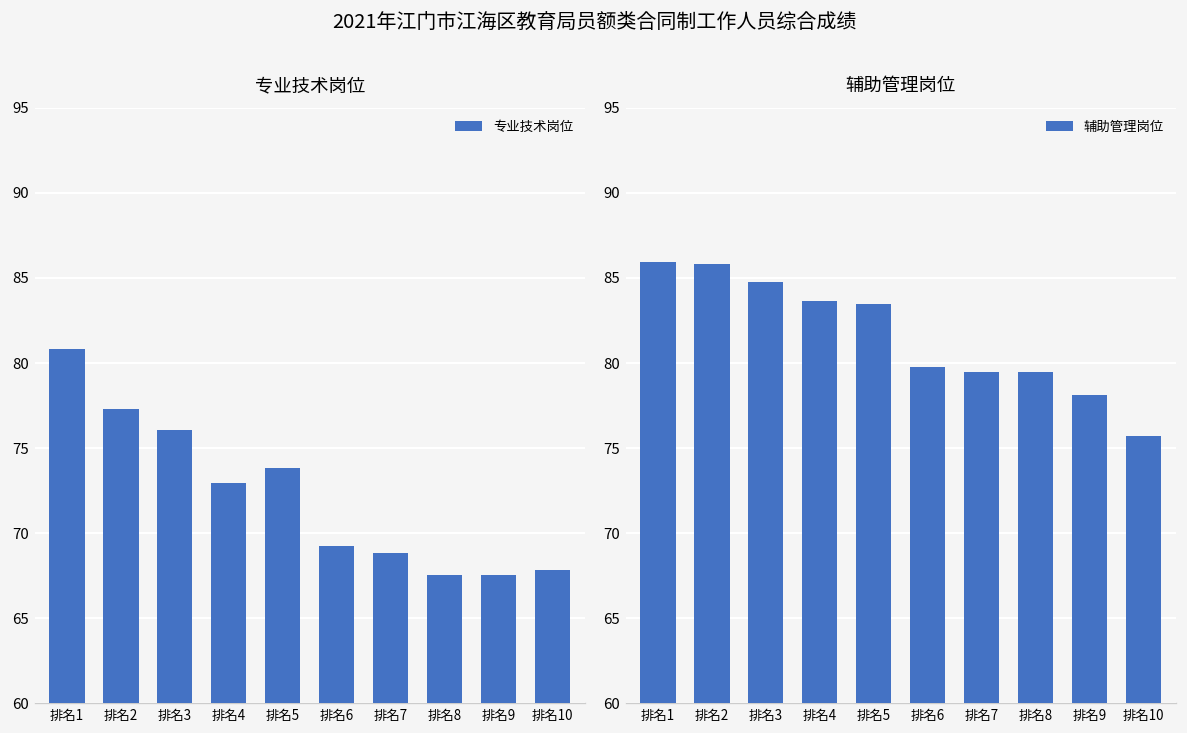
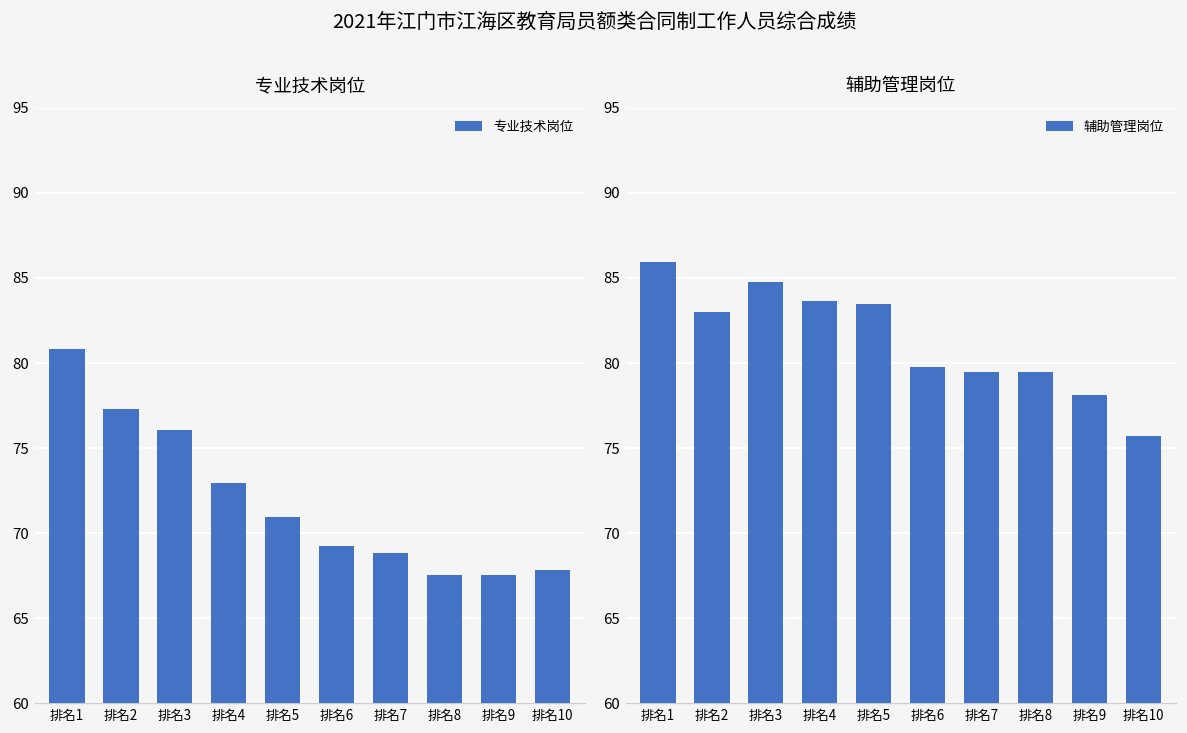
专业技术岗位, 排名5: 73.8 -> 70.9
辅助管理岗位, 排名2: 85.8 -> 83.0
